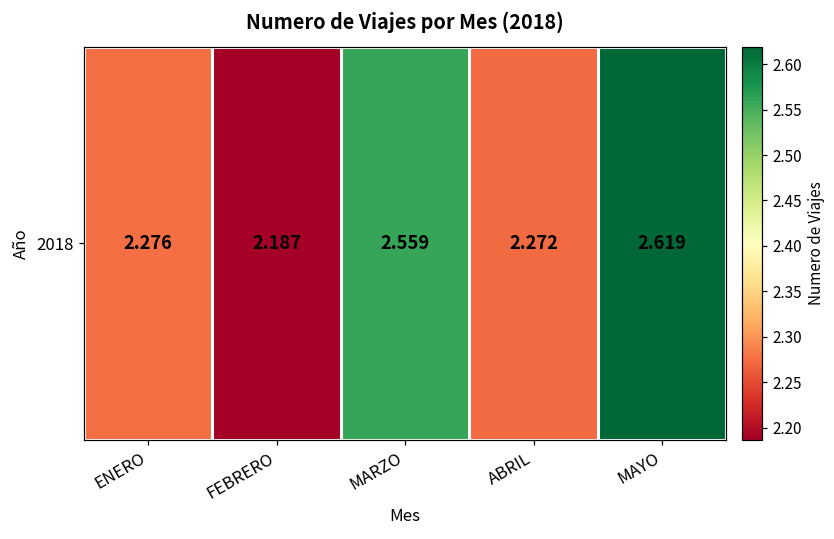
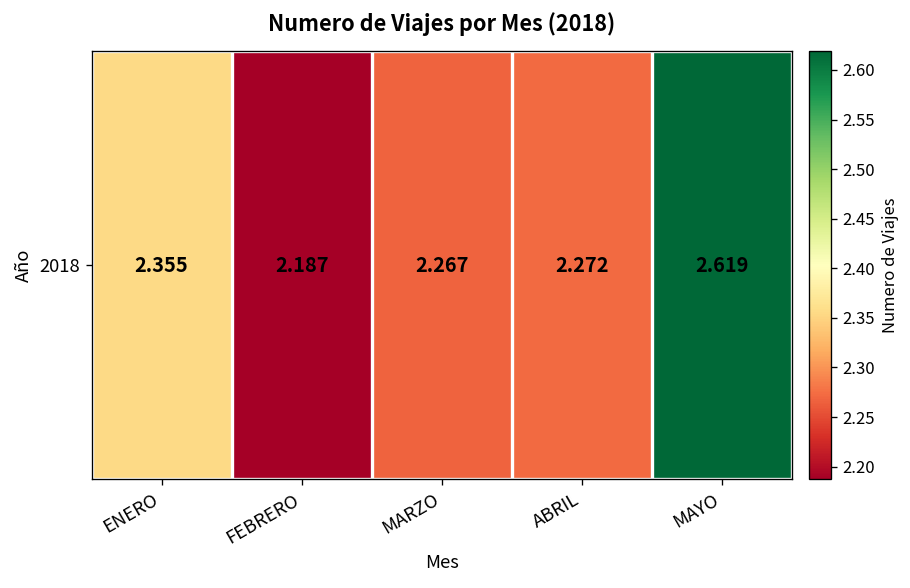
2018, ENERO: 2.276 -> 2.355
2018, MARZO: 2.559 -> 2.267
